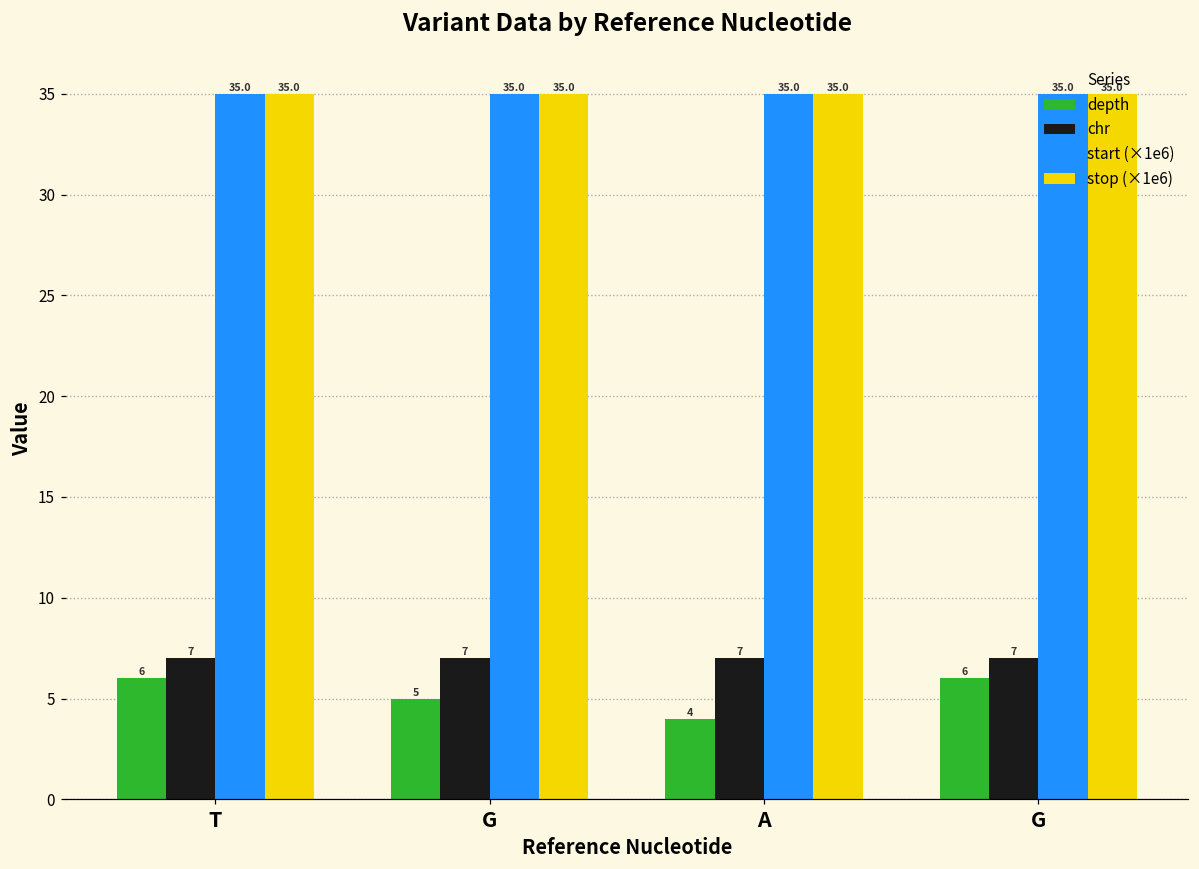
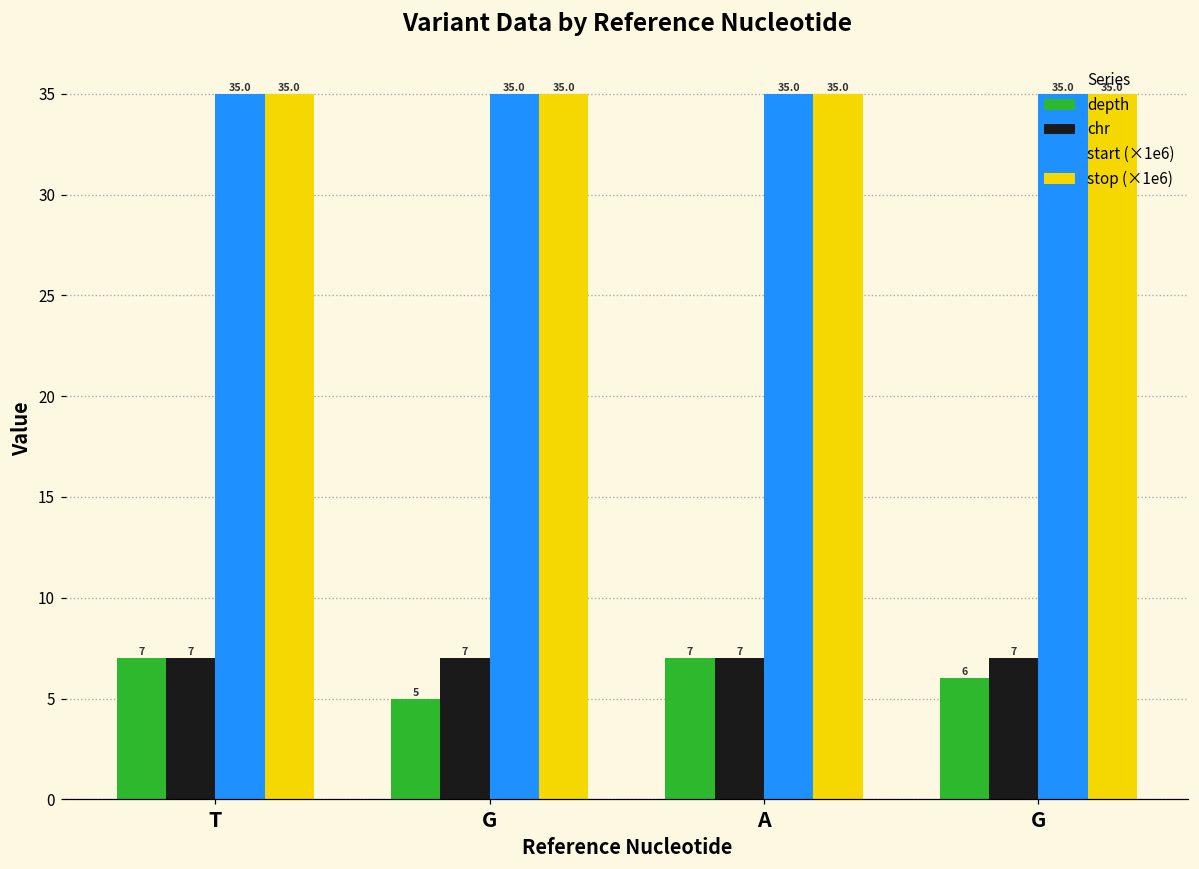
depth, T: 6 -> 7
depth, A: 4 -> 7
